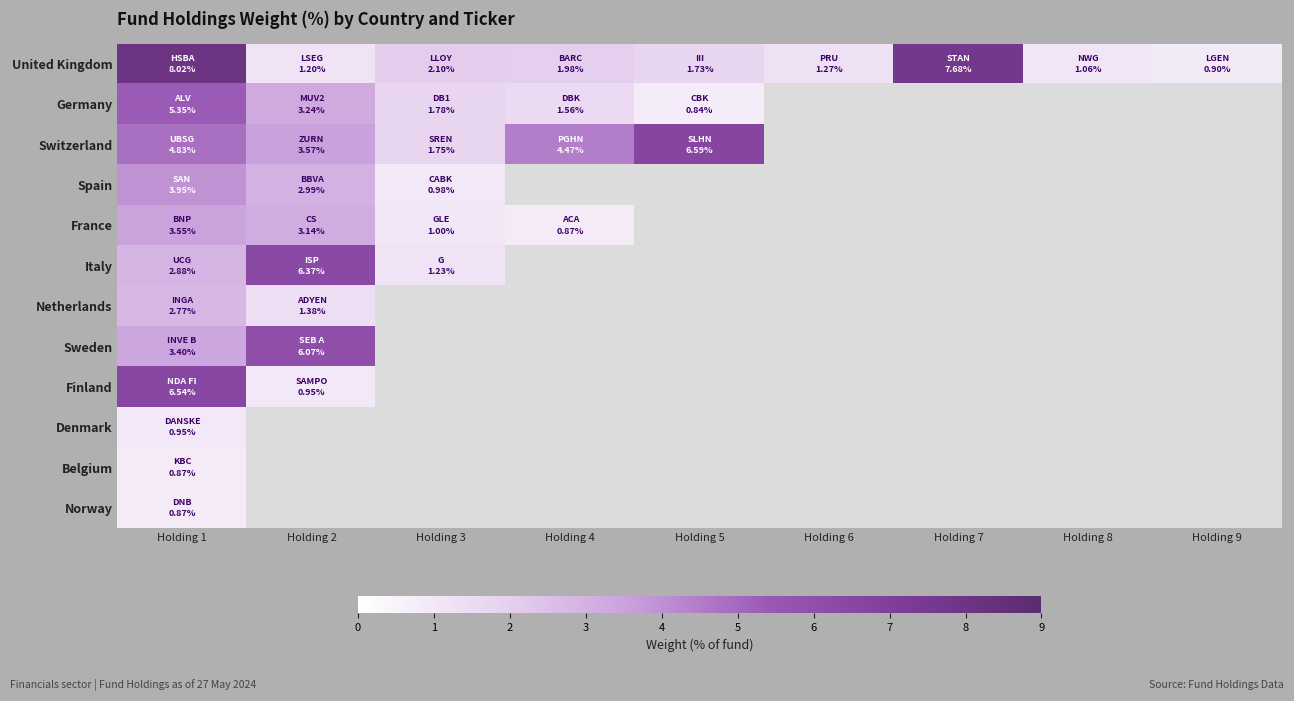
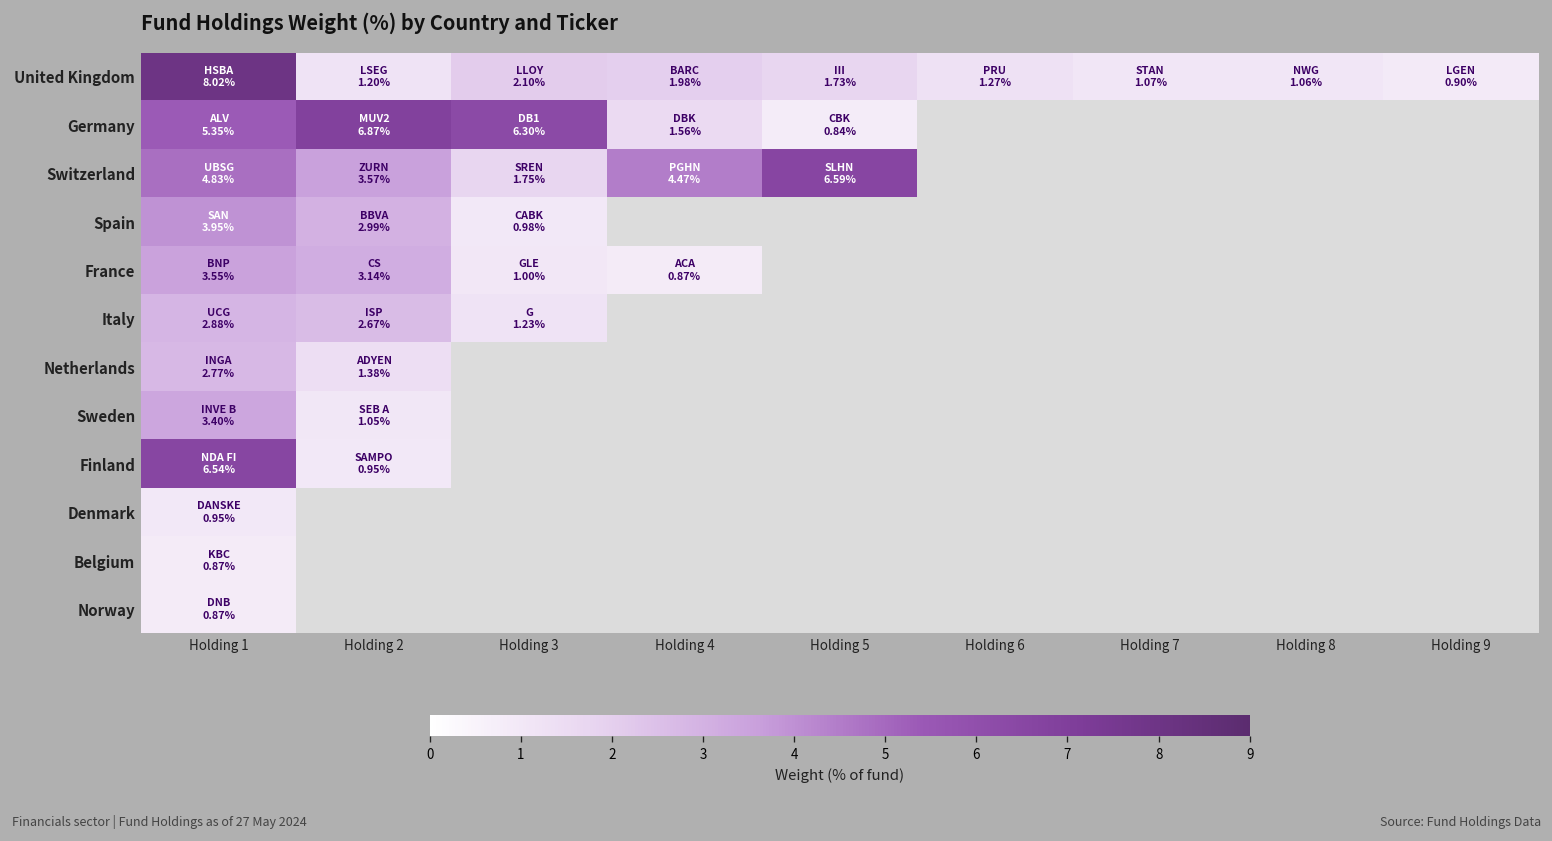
United Kingdom, Holding 7: 7.68% -> 1.07%
Germany, Holding 2: 3.24% -> 6.87%
Germany, Holding 3: 1.78% -> 6.30%
Italy, Holding 2: 6.37% -> 2.67%
Sweden, Holding 2: 6.07% -> 1.05%
